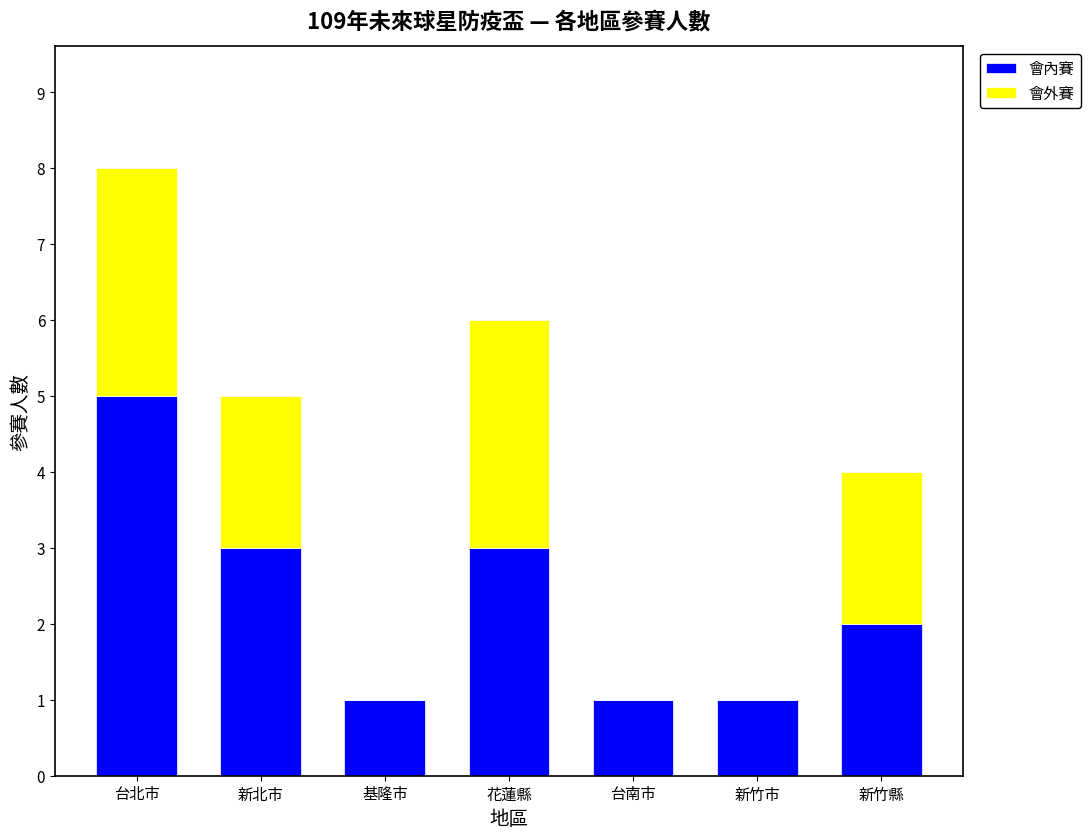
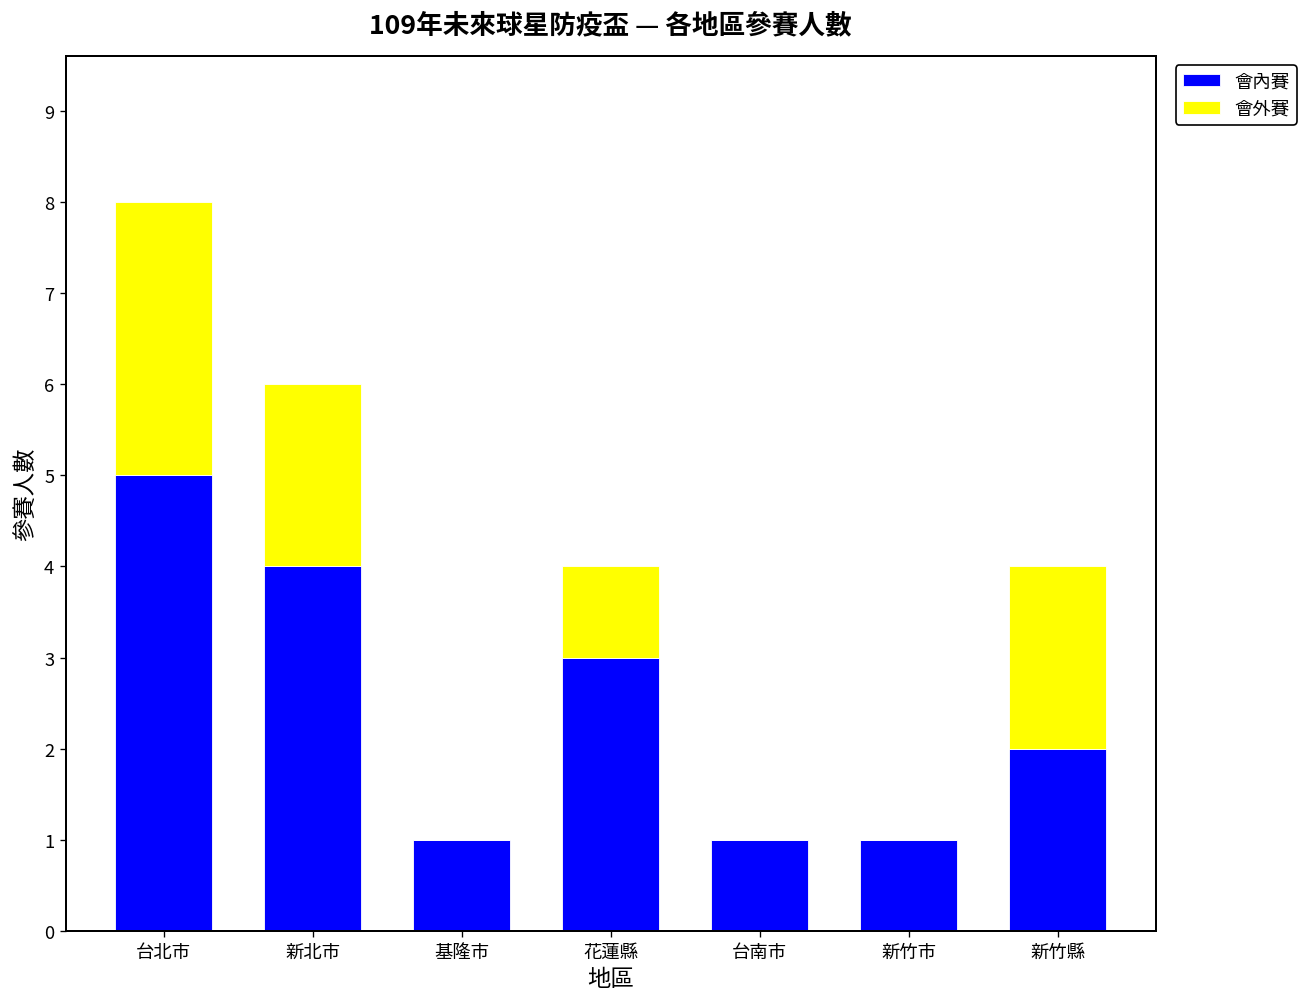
會內賽, 新北市: 3 -> 4
會外賽, 花蓮縣: 3 -> 1
